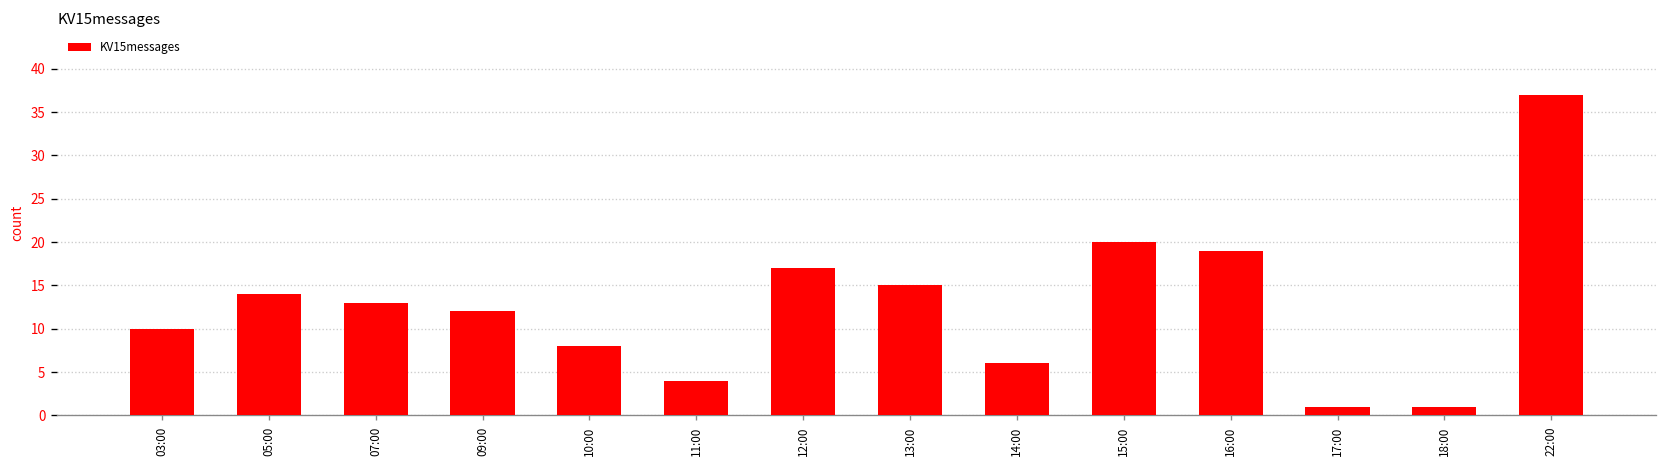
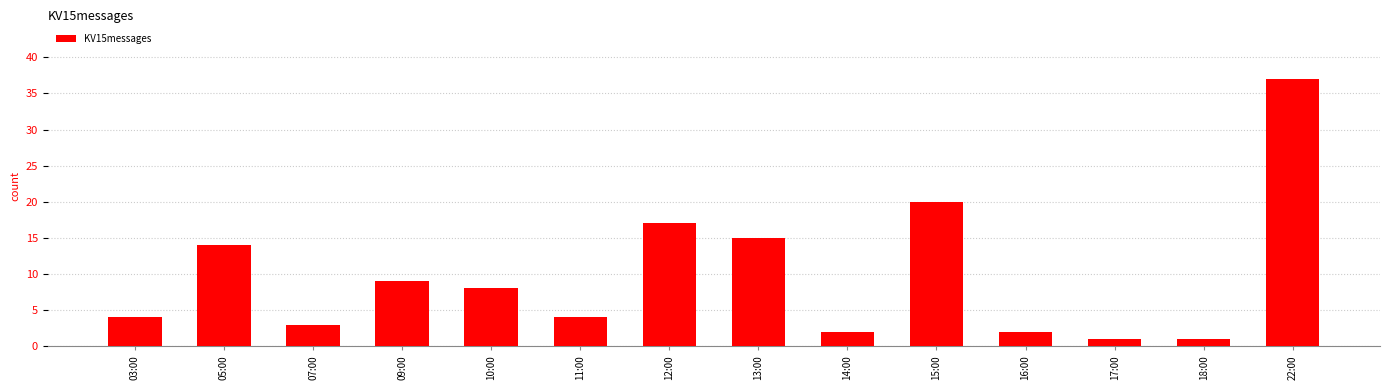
03:00: 10 -> 4
07:00: 13 -> 3
09:00: 12 -> 9
14:00: 6 -> 2
16:00: 19 -> 2
